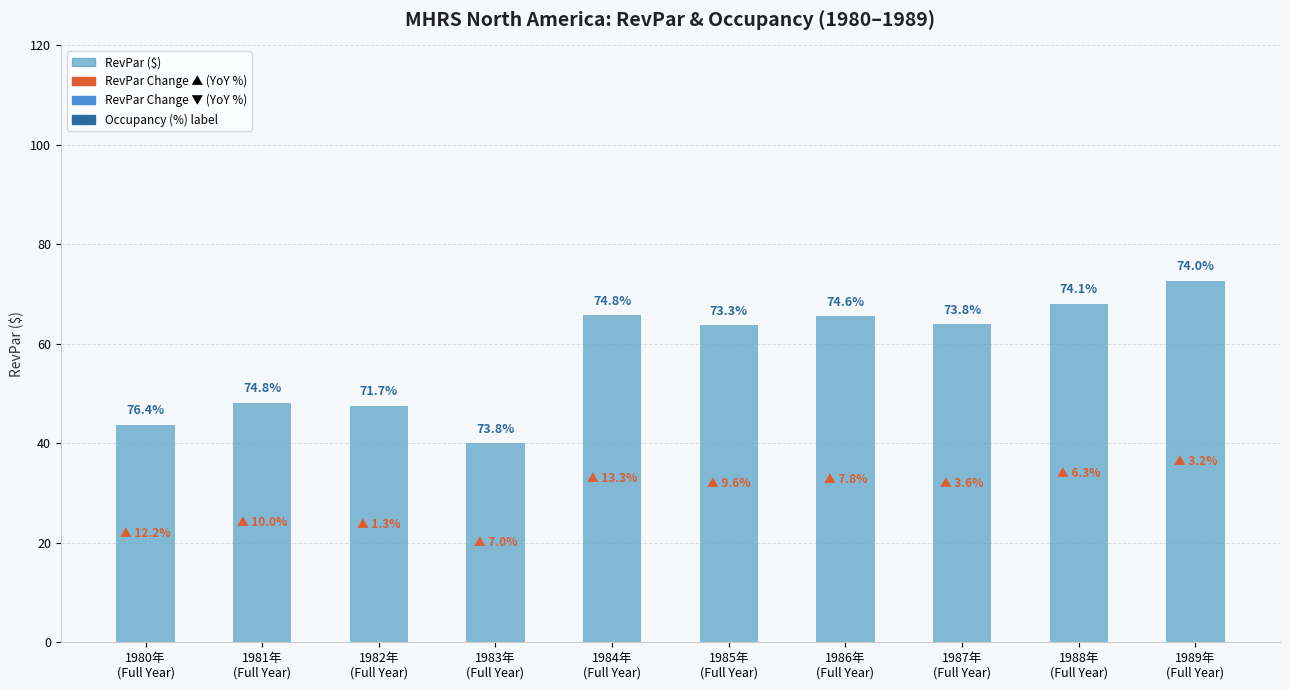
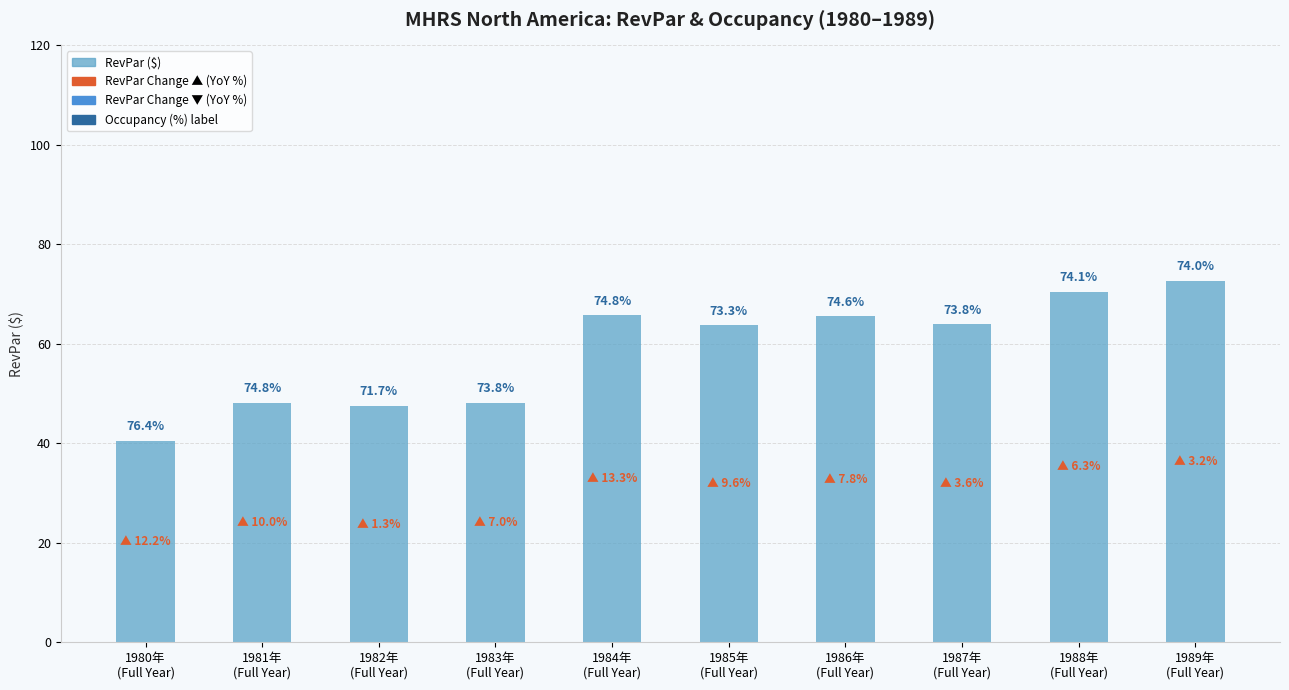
1980年 (Full Year): 44 -> 41
1983年 (Full Year): 40 -> 48
1988年 (Full Year): 68 -> 70
